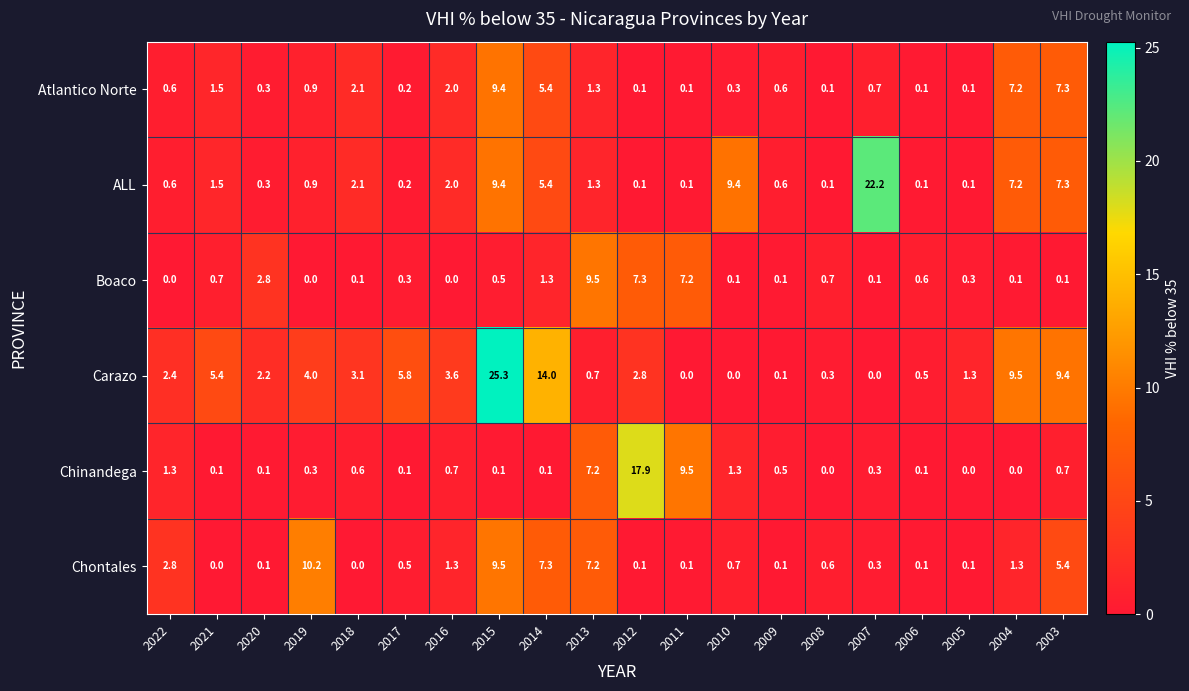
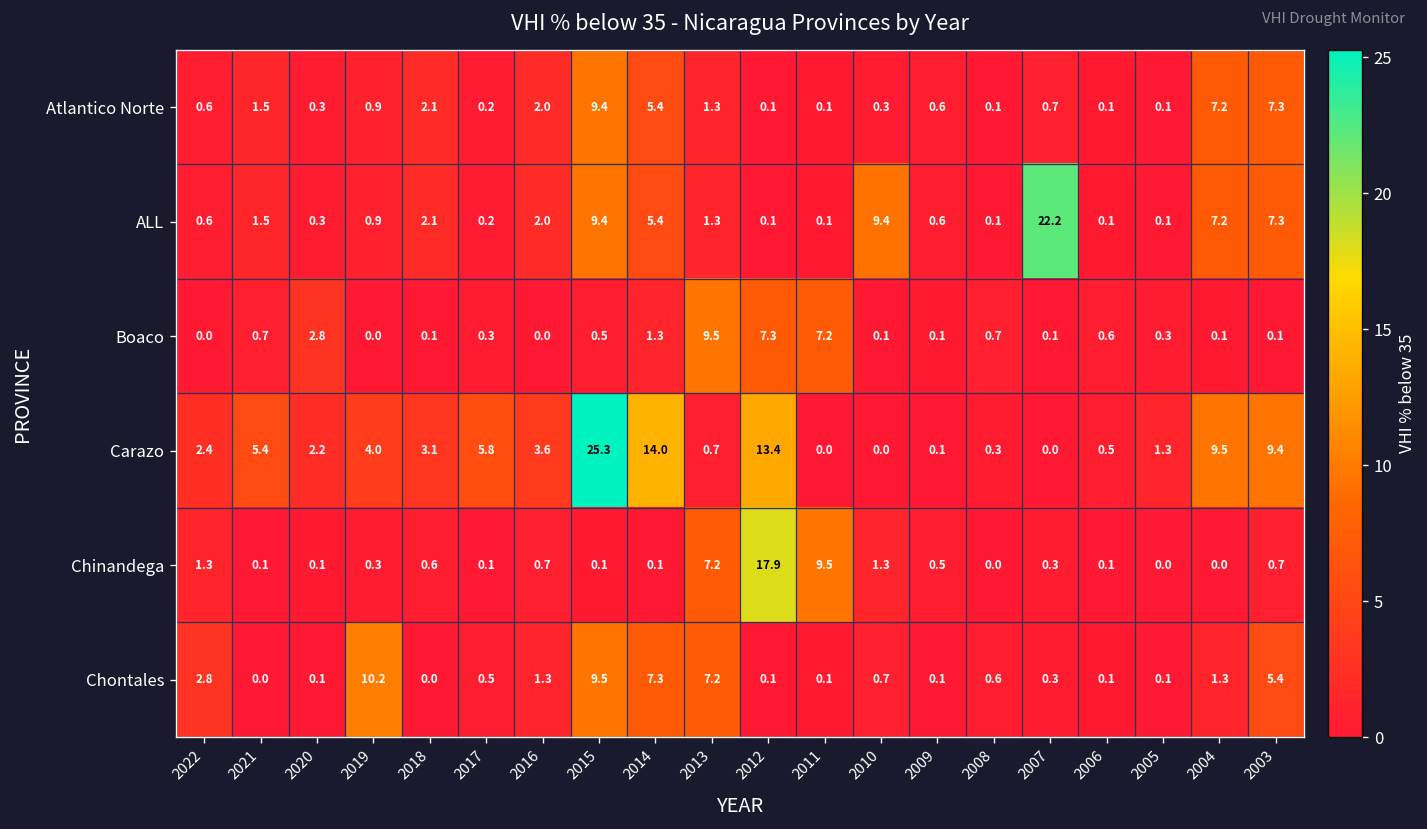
Carazo, 2012: 2.8 -> 13.4
